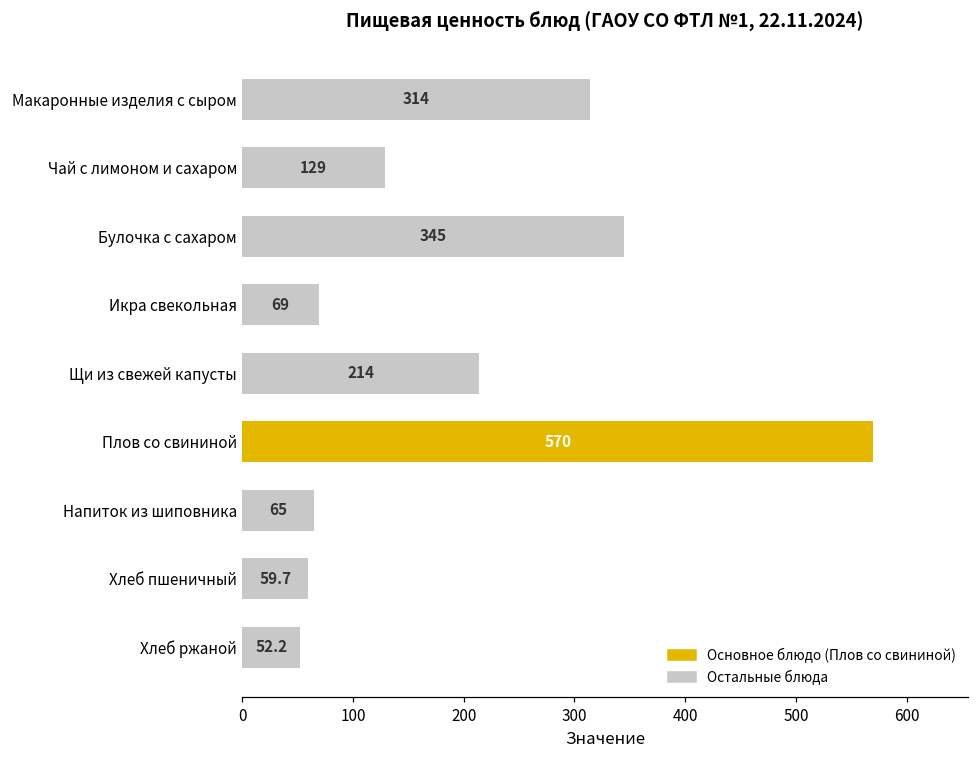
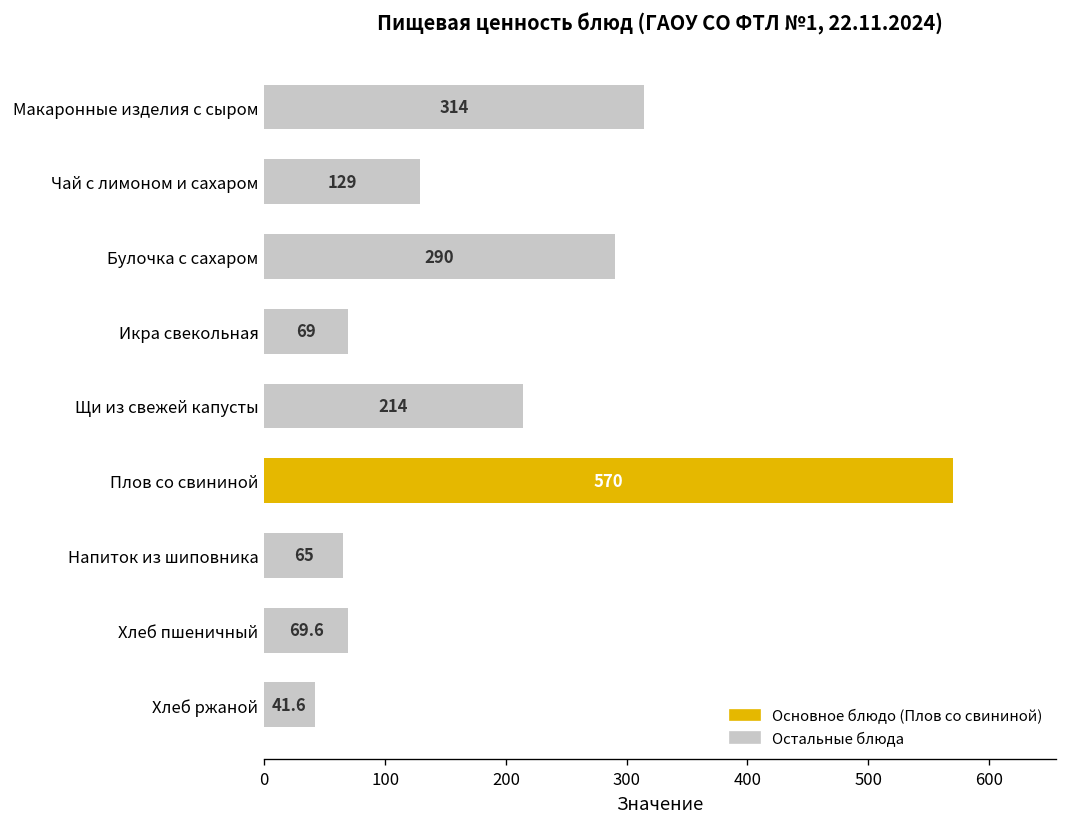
Булочка с сахаром: 345 -> 290
Хлеб пшеничный: 59.7 -> 69.6
Хлеб ржаной: 52.2 -> 41.6
